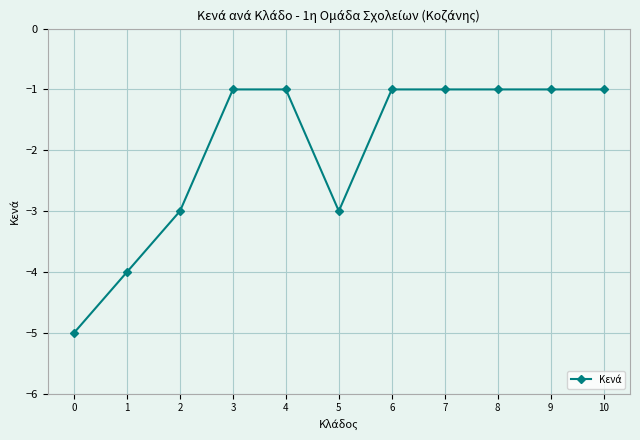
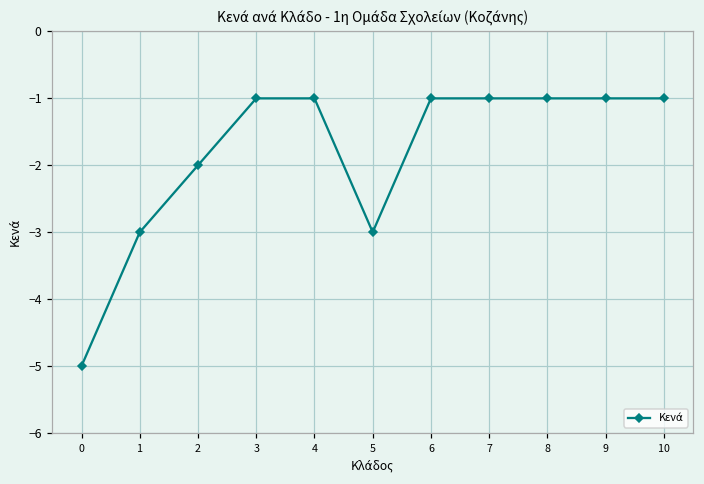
1: -4 -> -3
2: -3 -> -2
